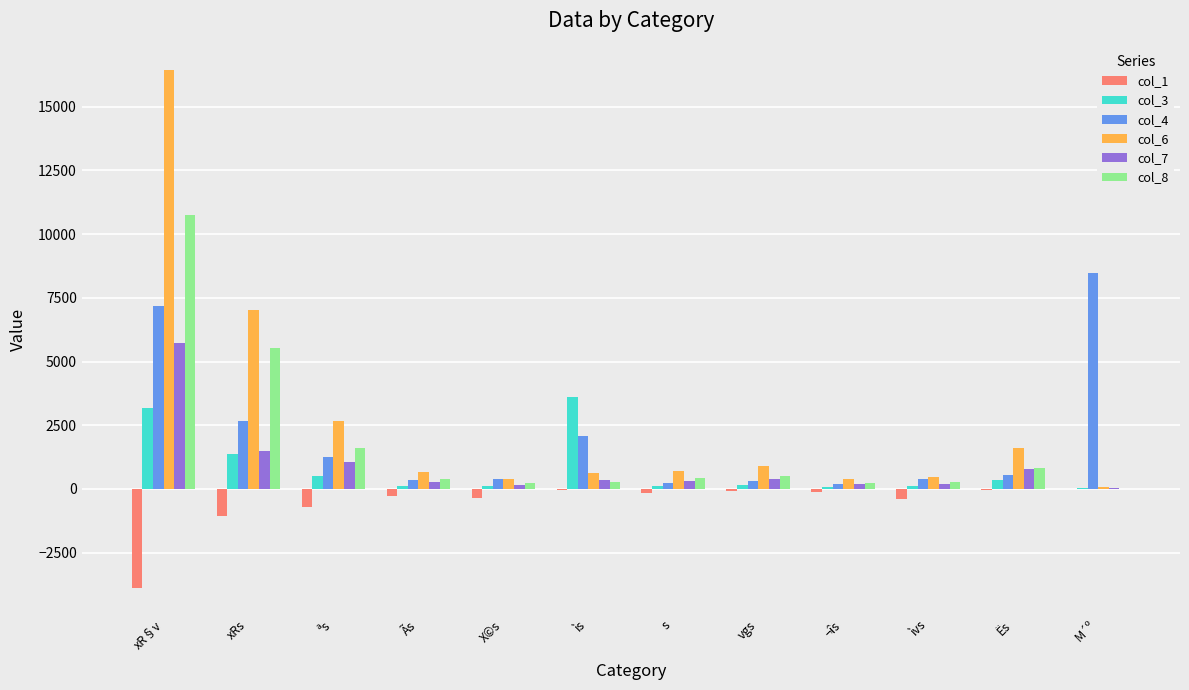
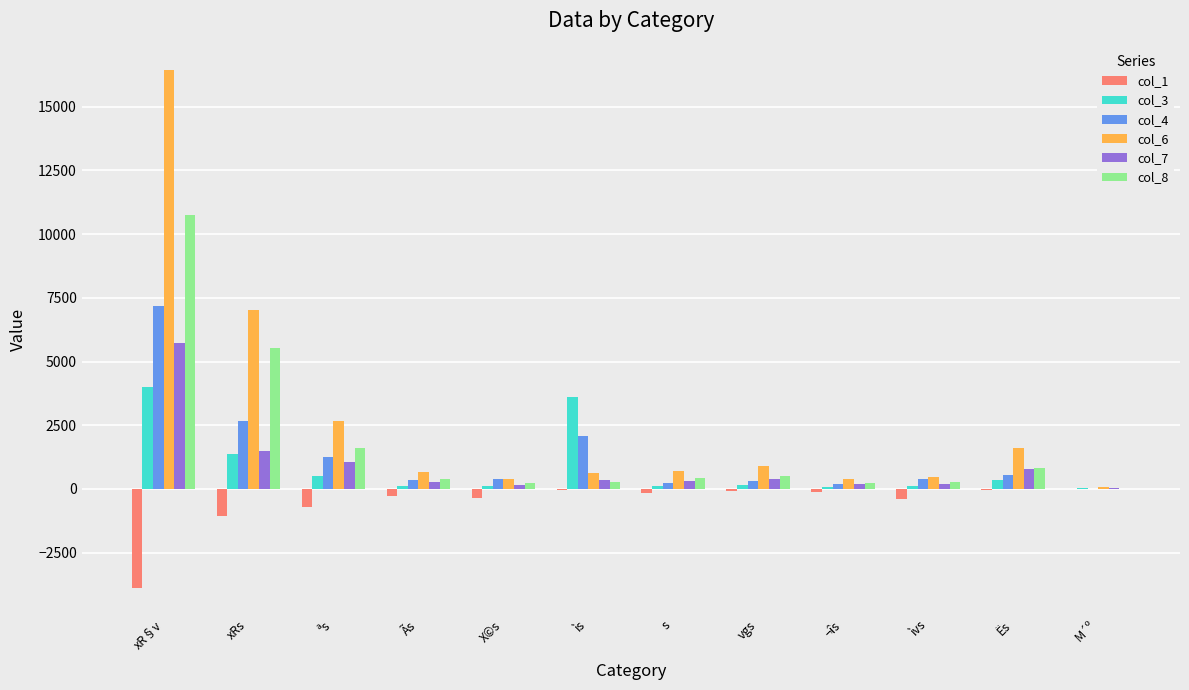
col_3, xR§v: 3200 -> 4000
col_4, M´º: 8500 -> 0
